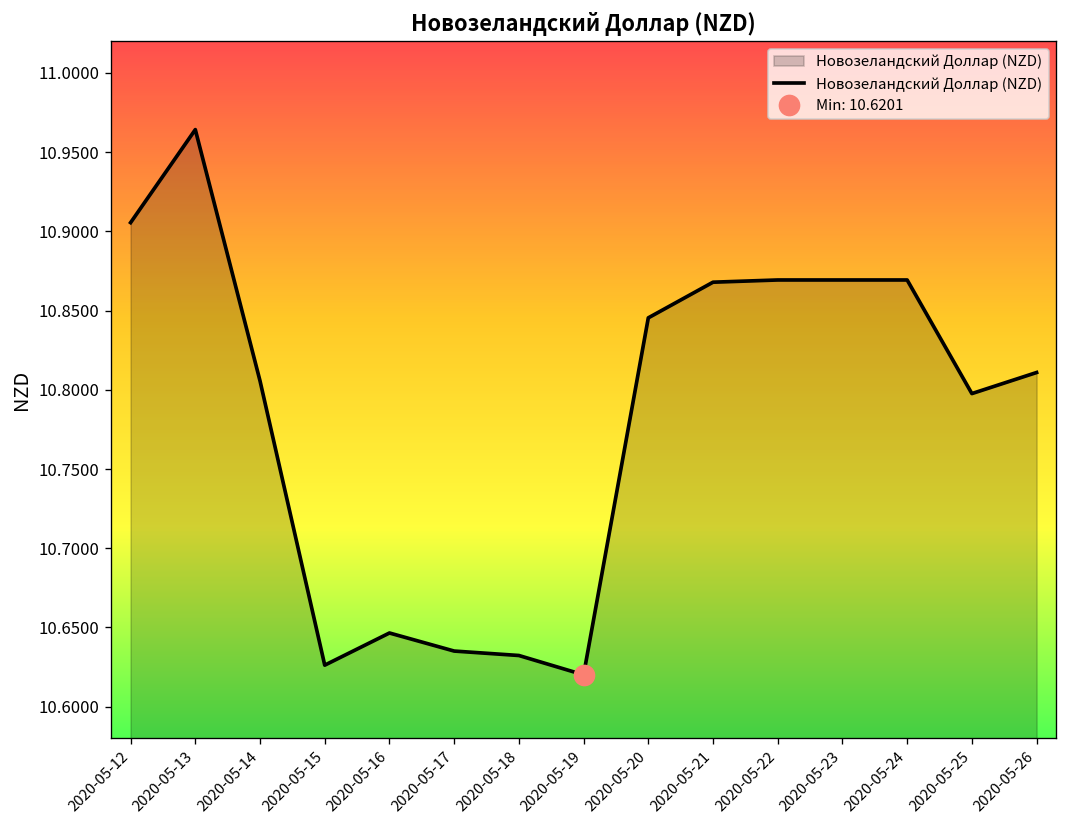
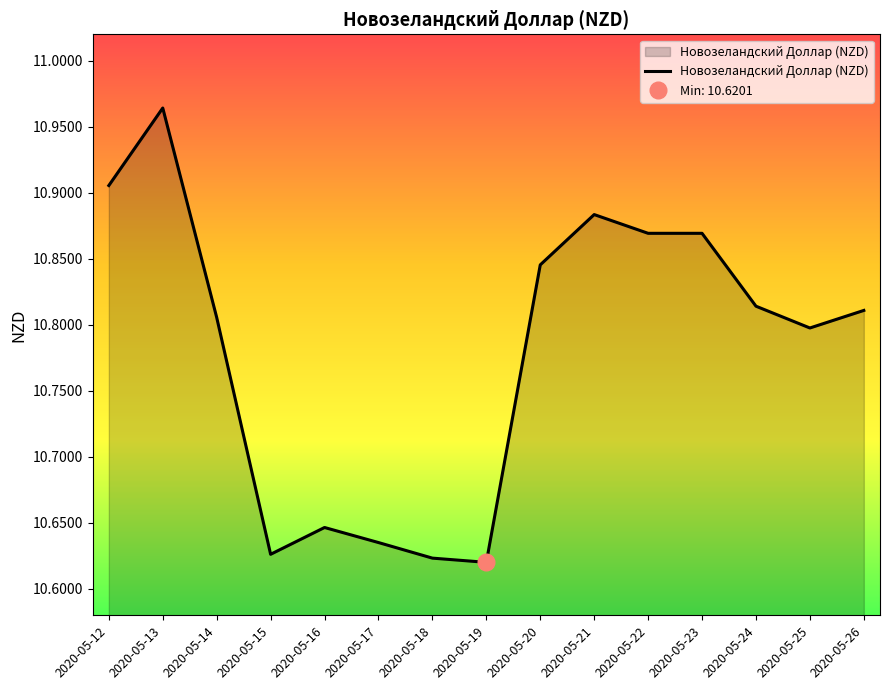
Новозеландский Доллар (NZD), 2020-05-18: 10.632 -> 10.623
Новозеландский Доллар (NZD), 2020-05-21: 10.868 -> 10.884
Новозеландский Доллар (NZD), 2020-05-24: 10.869 -> 10.814
